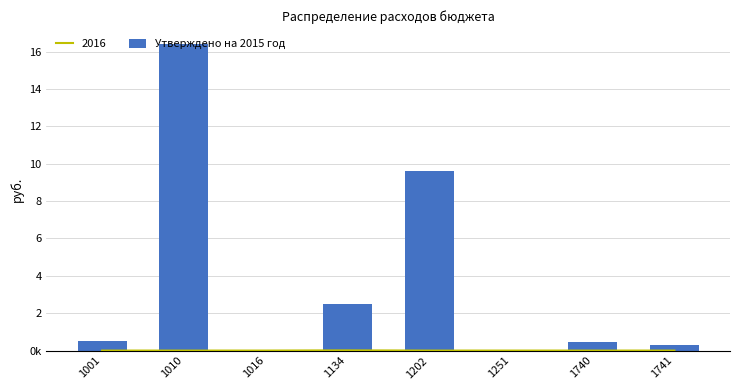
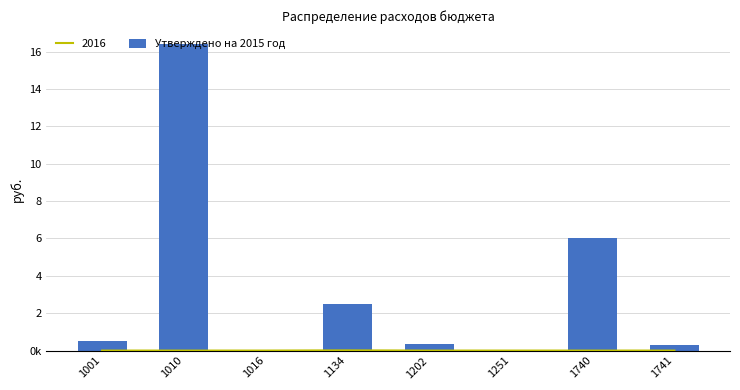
Утверждено на 2015 год, 1202: 9.6 -> 0.3
Утверждено на 2015 год, 1740: 0.4 -> 6.0
